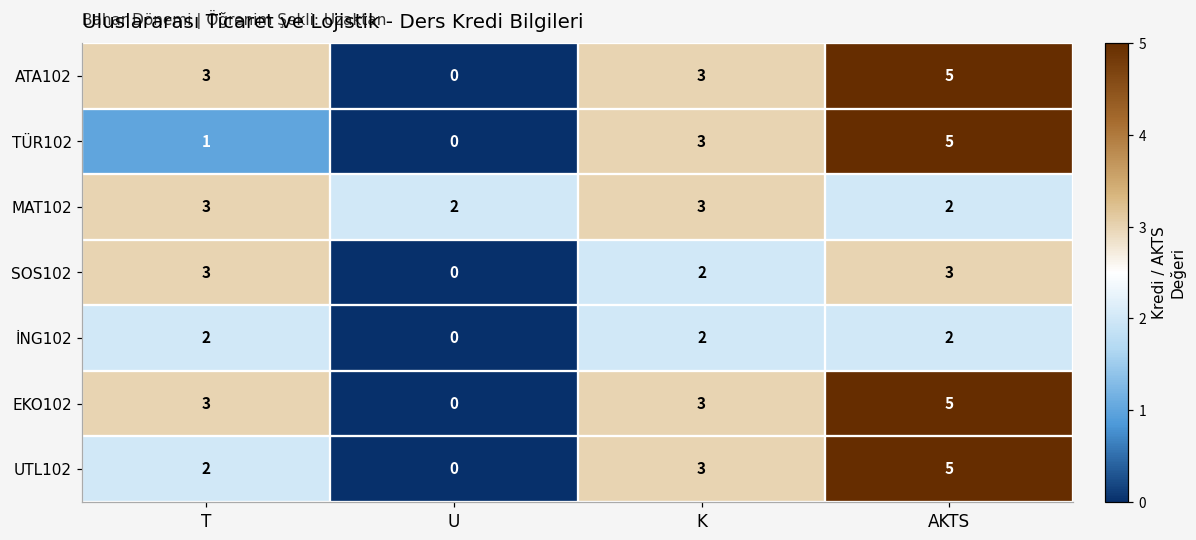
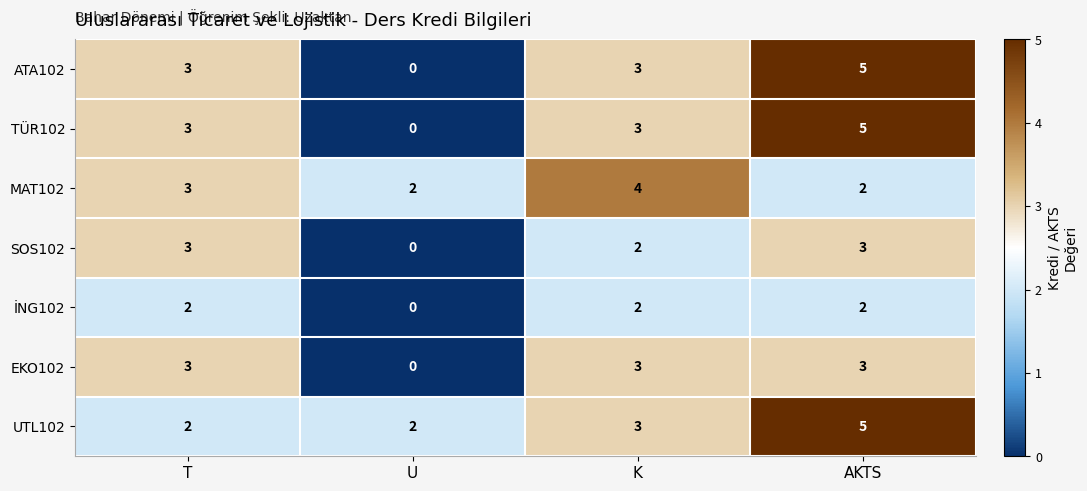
TÜR102, T: 1 -> 3
MAT102, K: 3 -> 4
EKO102, AKTS: 5 -> 3
UTL102, U: 0 -> 2
